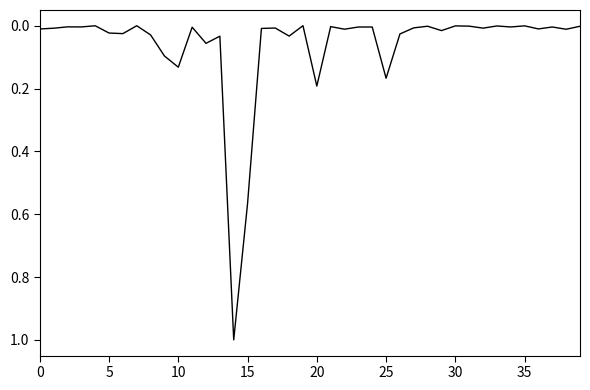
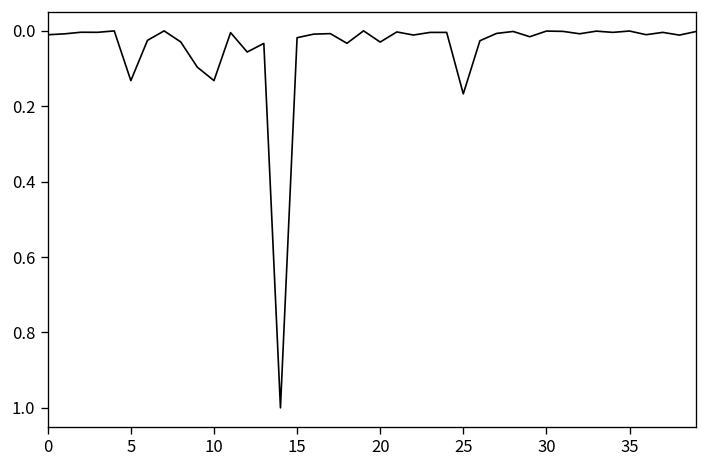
5: 0.02 -> 0.13
15: 0.57 -> 0.02
20: 0.19 -> 0.03
